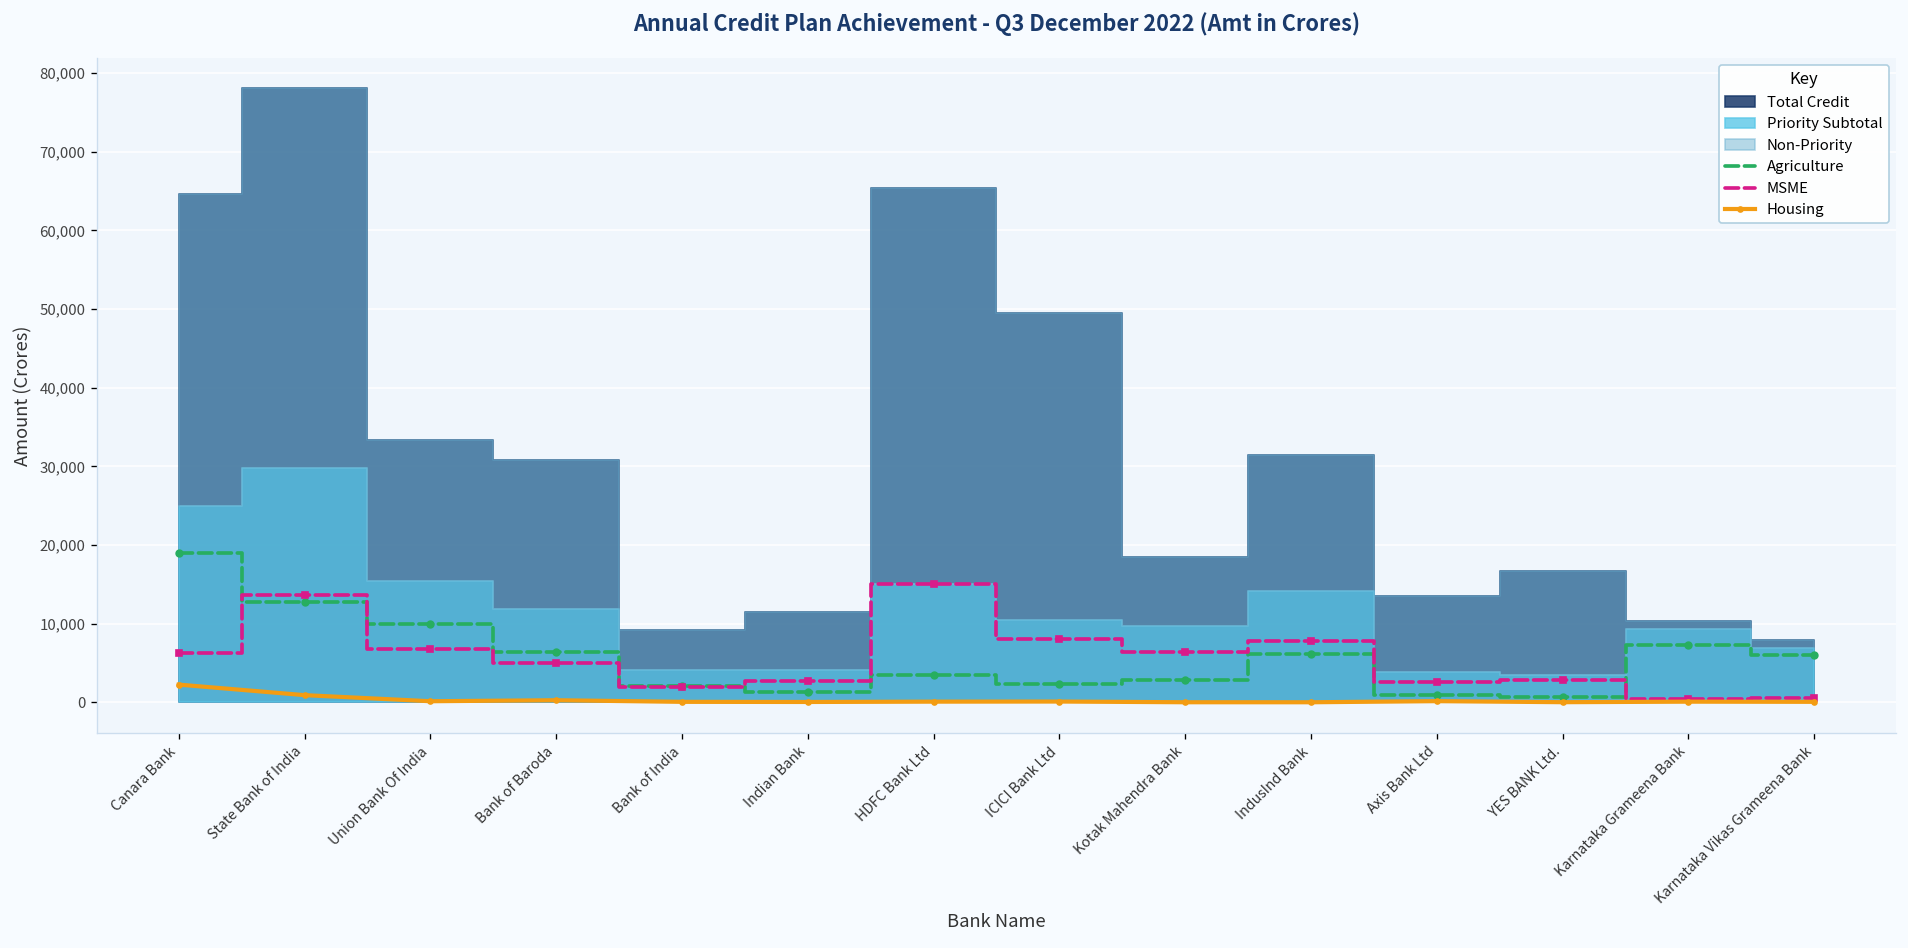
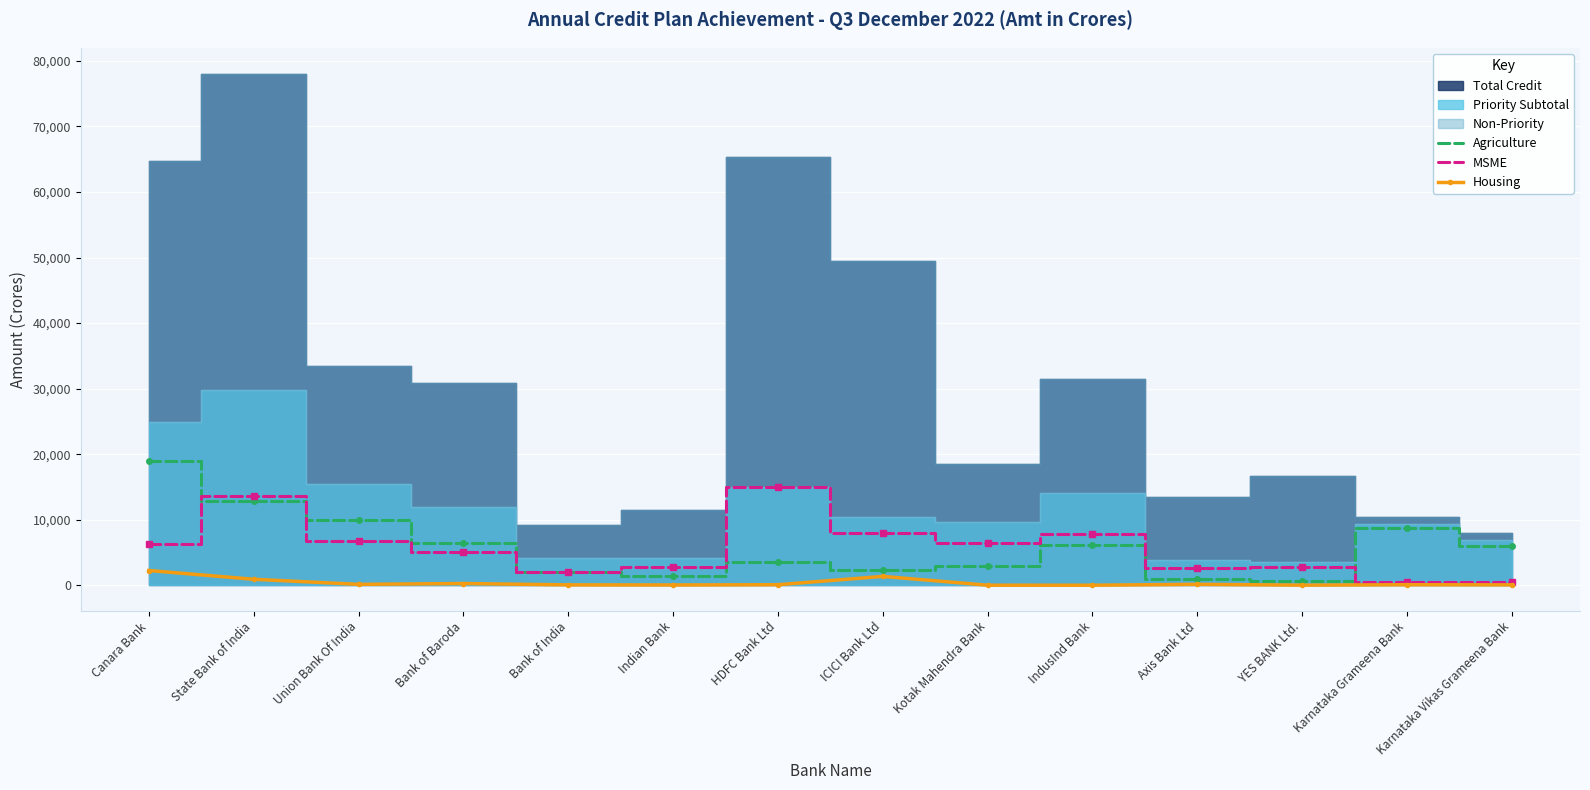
Housing, ICICI Bank Ltd: 0 -> 1,000
Agriculture, Karnataka Grameena Bank: 7,000 -> 9,000
